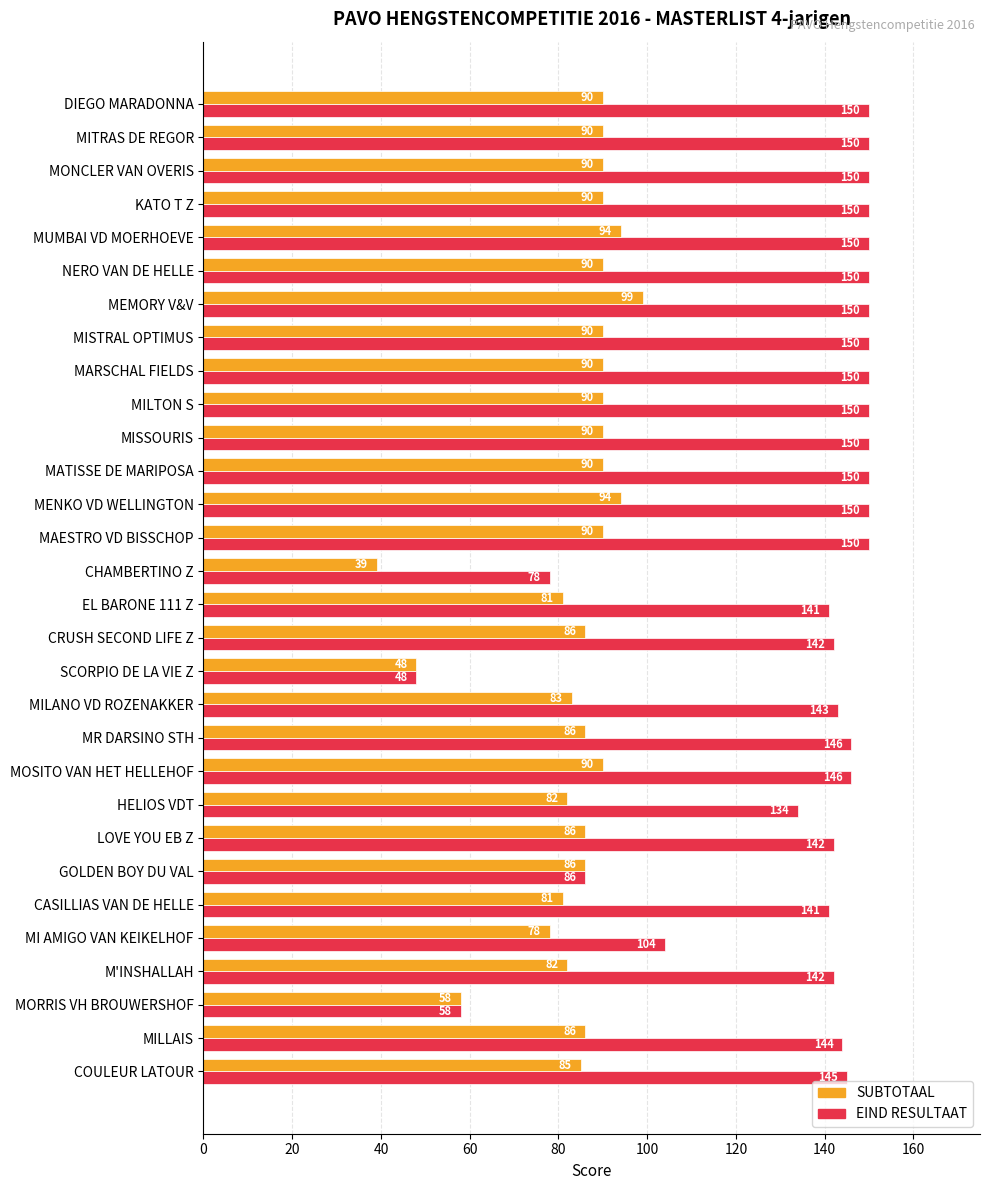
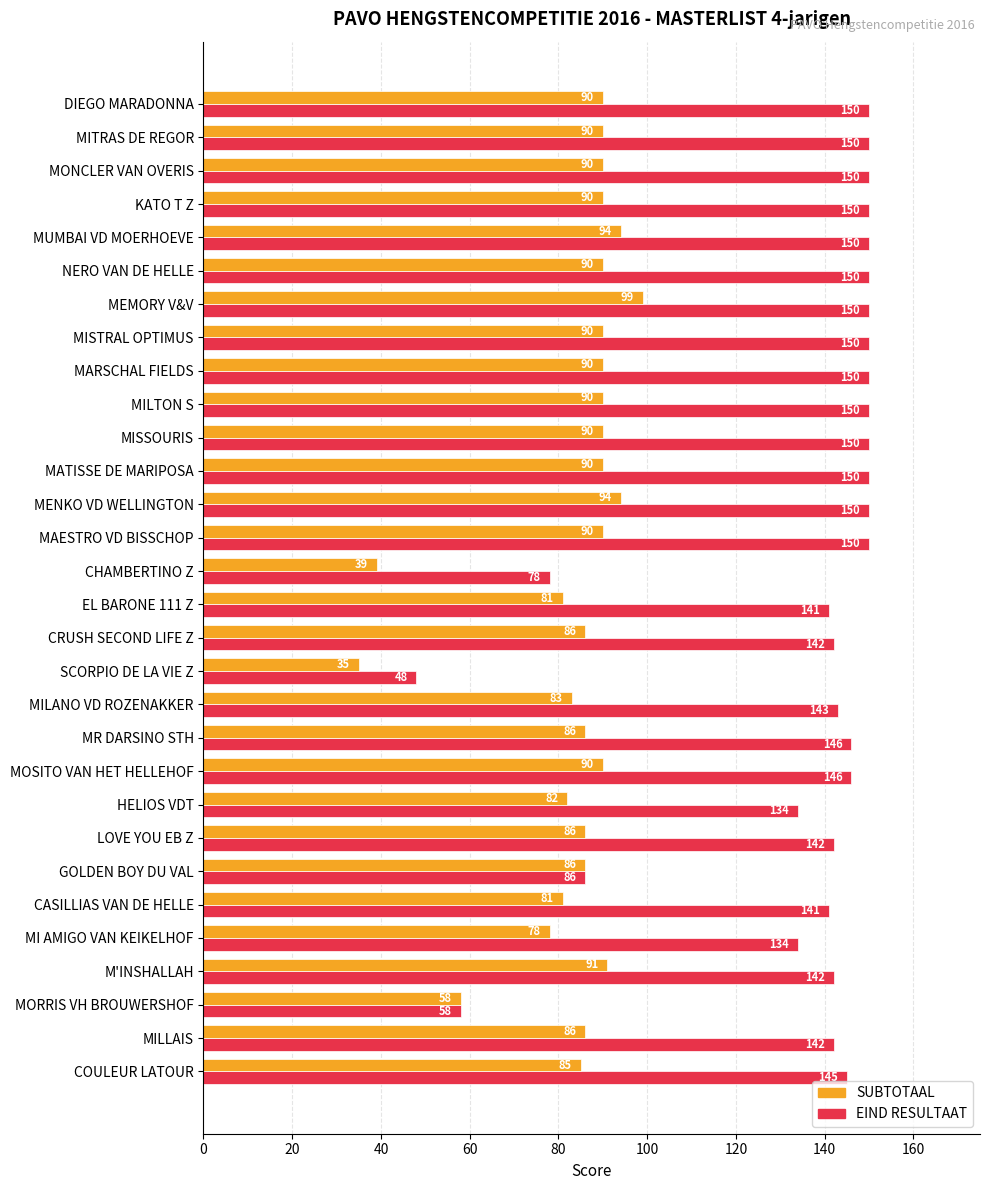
SUBTOTAAL, SCORPIO DE LA VIE Z: 48 -> 35
EIND RESULTAAT, MI AMIGO VAN KEIKELHOF: 104 -> 134
SUBTOTAAL, M'INSHALLAH: 82 -> 91
EIND RESULTAAT, MILLAIS: 144 -> 142
